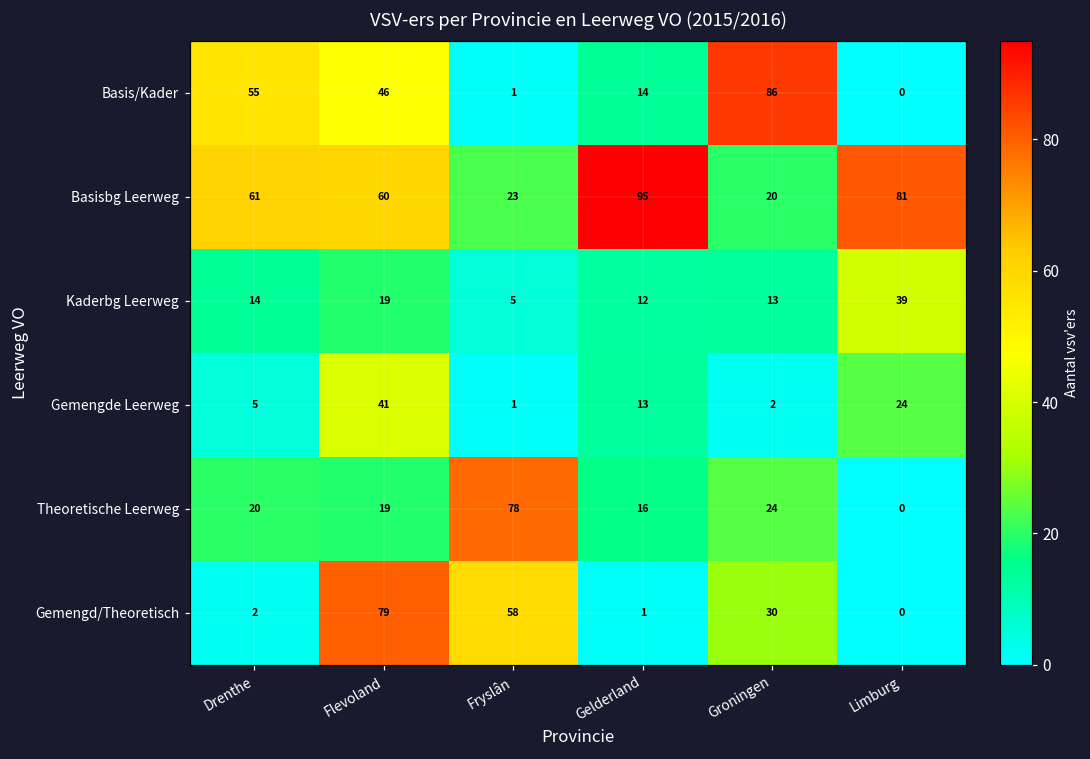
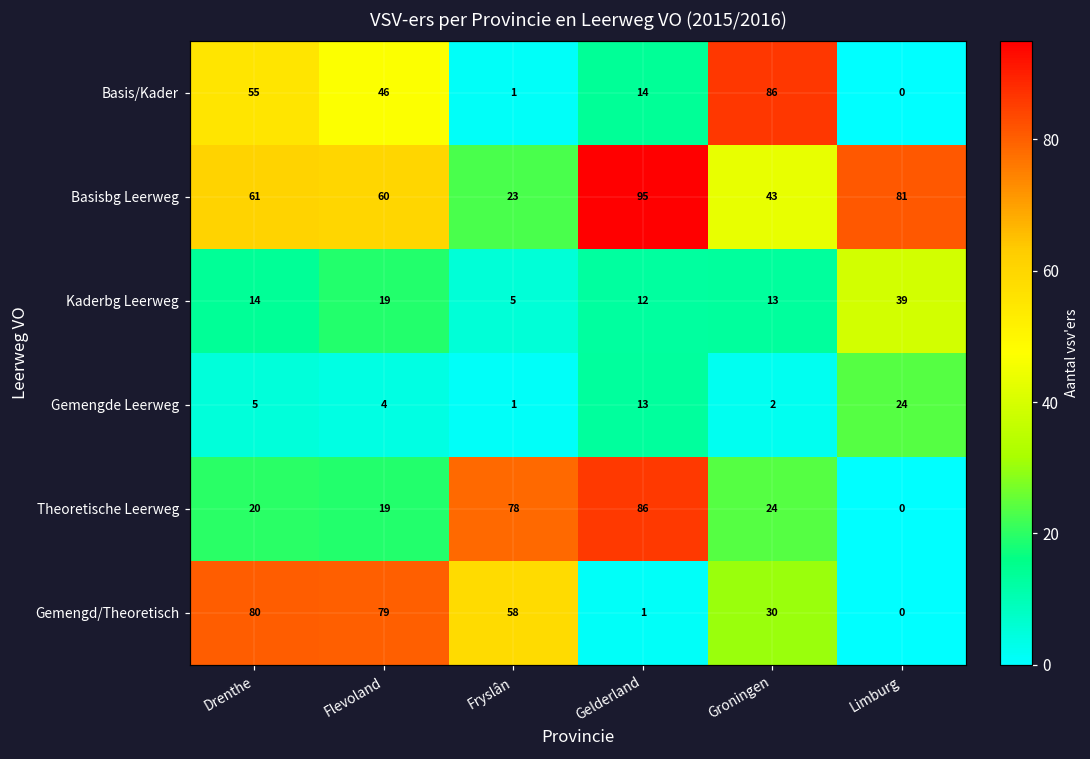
Basisbg Leerweg, Groningen: 20 -> 43
Gemengde Leerweg, Flevoland: 41 -> 4
Theoretische Leerweg, Gelderland: 16 -> 86
Gemengd/Theoretisch, Drenthe: 2 -> 80
